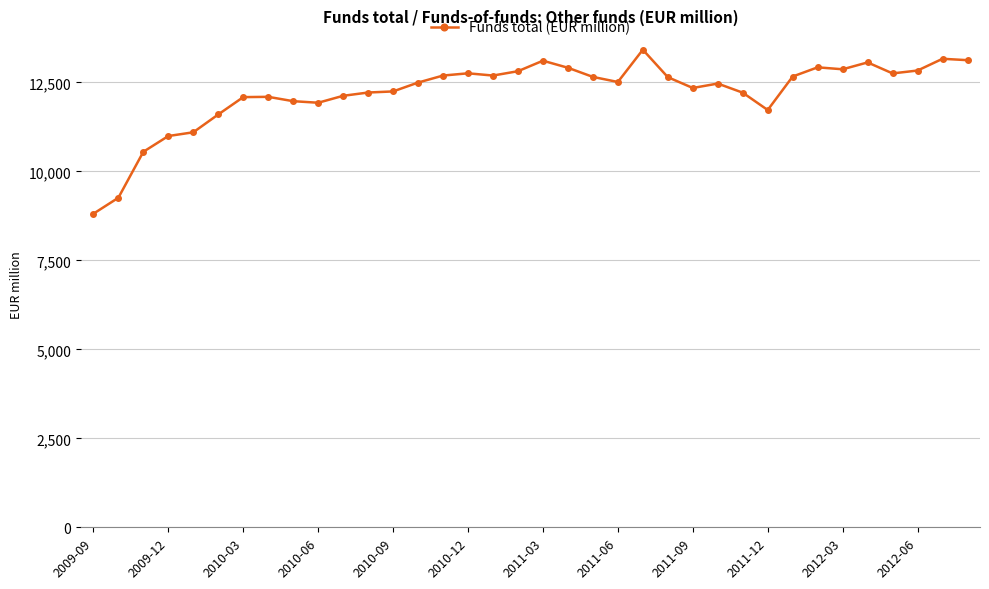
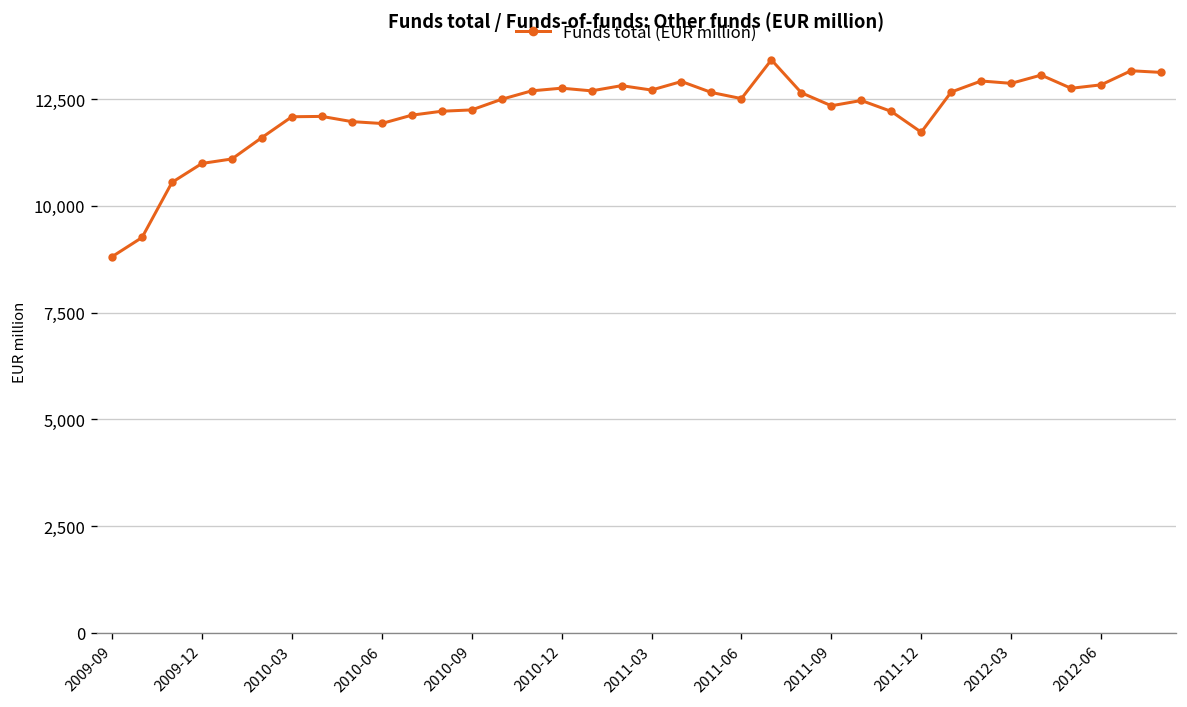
2011-03: 13,100 -> 12,700
